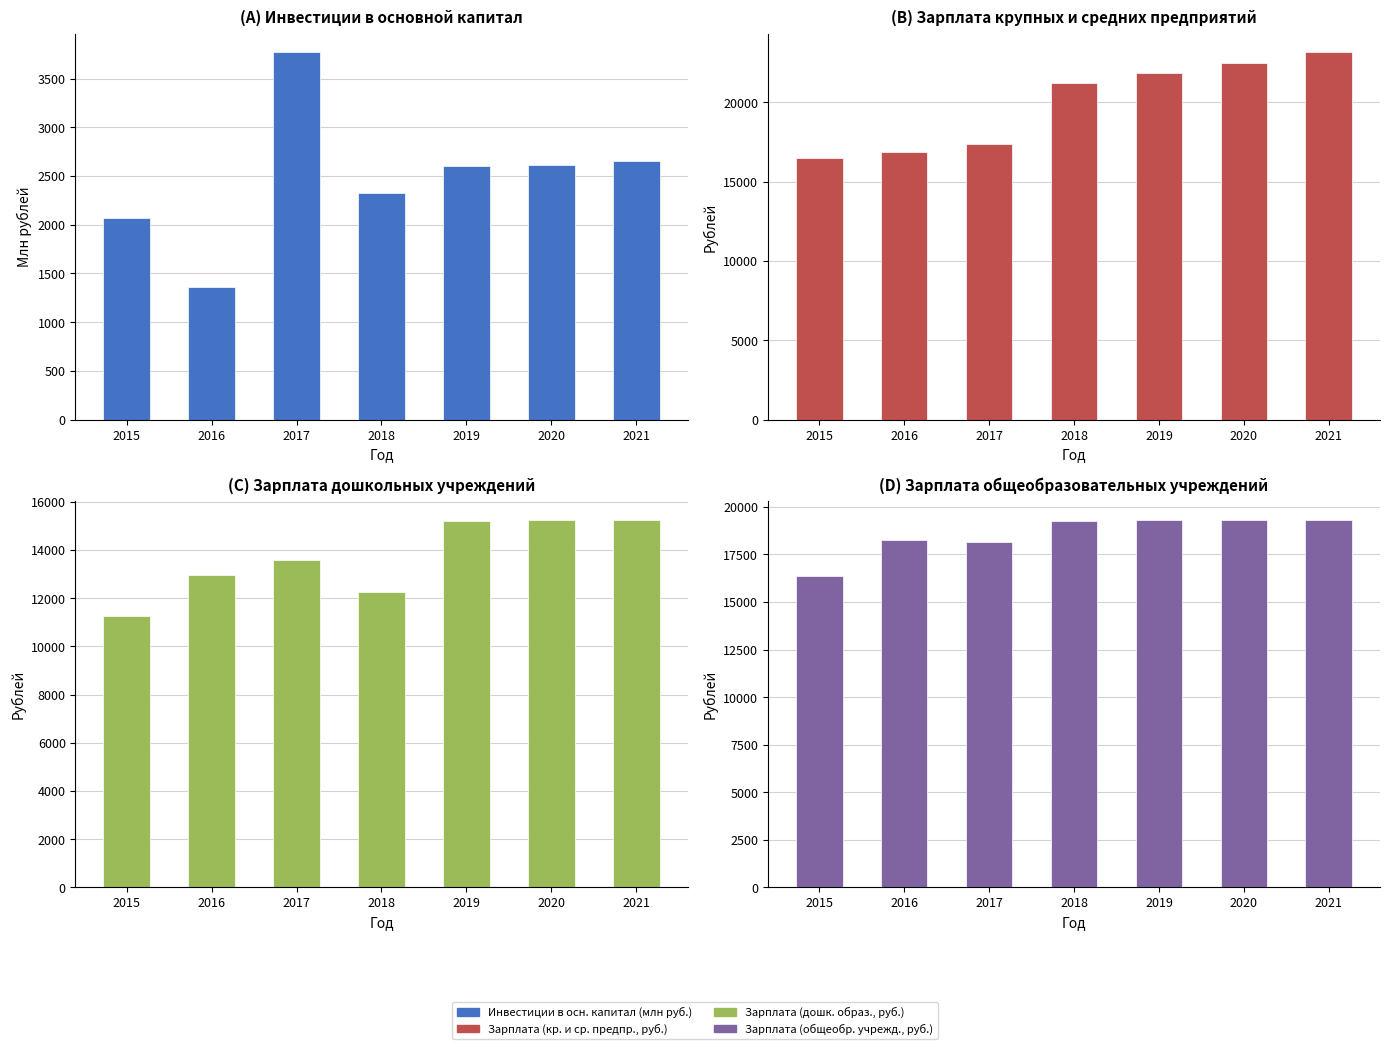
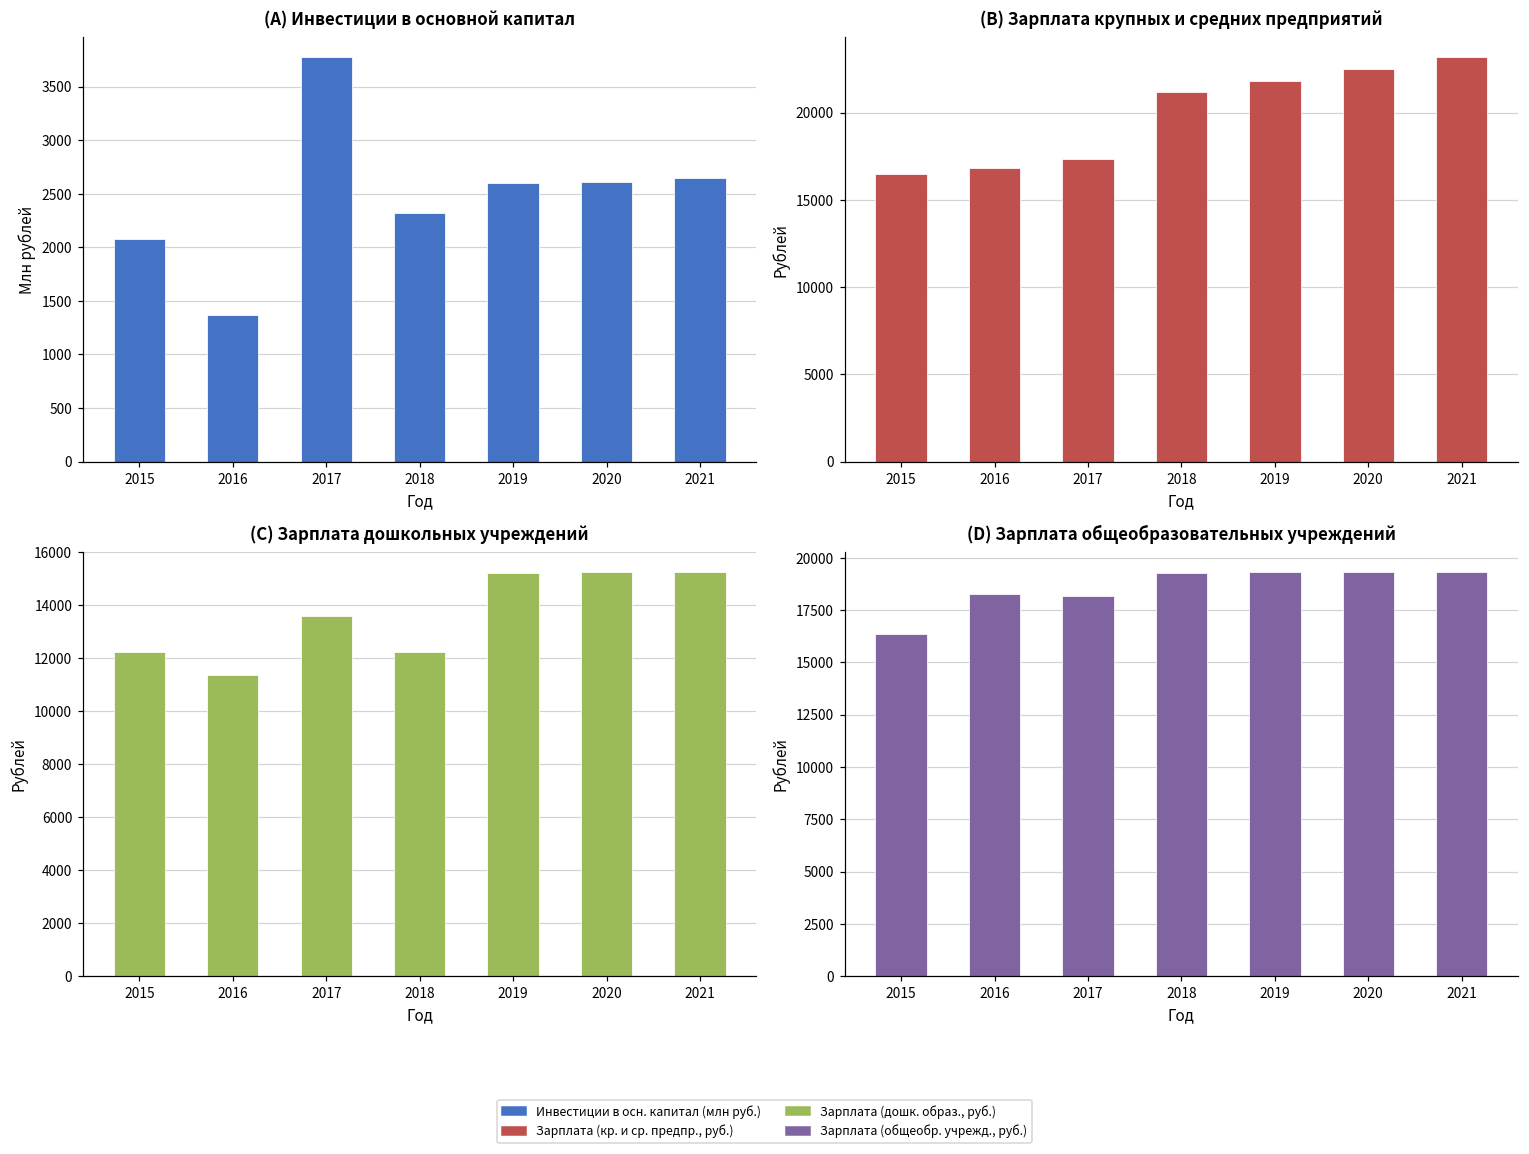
(C) Зарплата дошкольных учреждений, 2015: 11300 -> 12200
(C) Зарплата дошкольных учреждений, 2016: 13000 -> 11300
